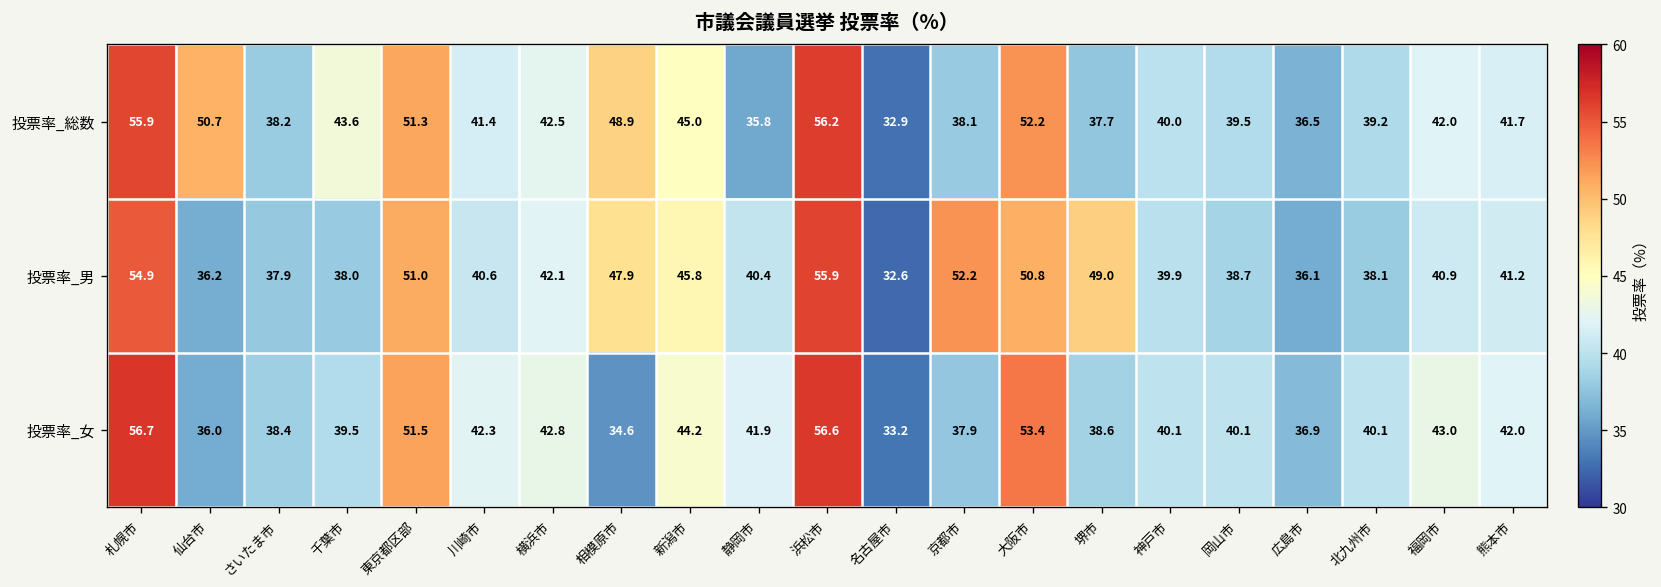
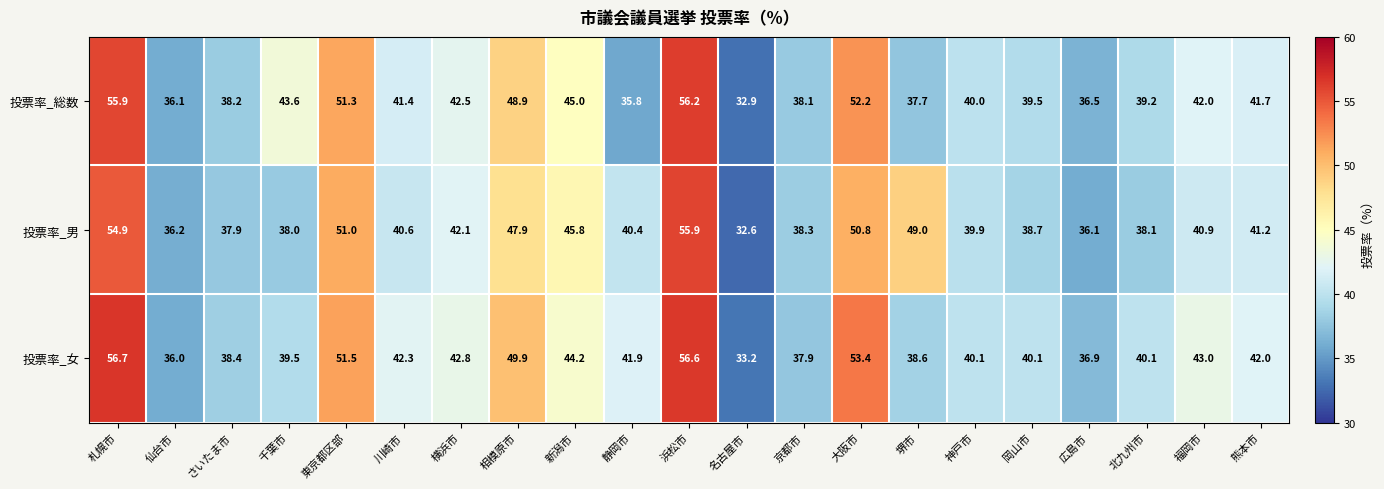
投票率_総数, 仙台市: 50.7 -> 36.1
投票率_男, 京都市: 52.2 -> 38.3
投票率_女, 相模原市: 34.6 -> 49.9
